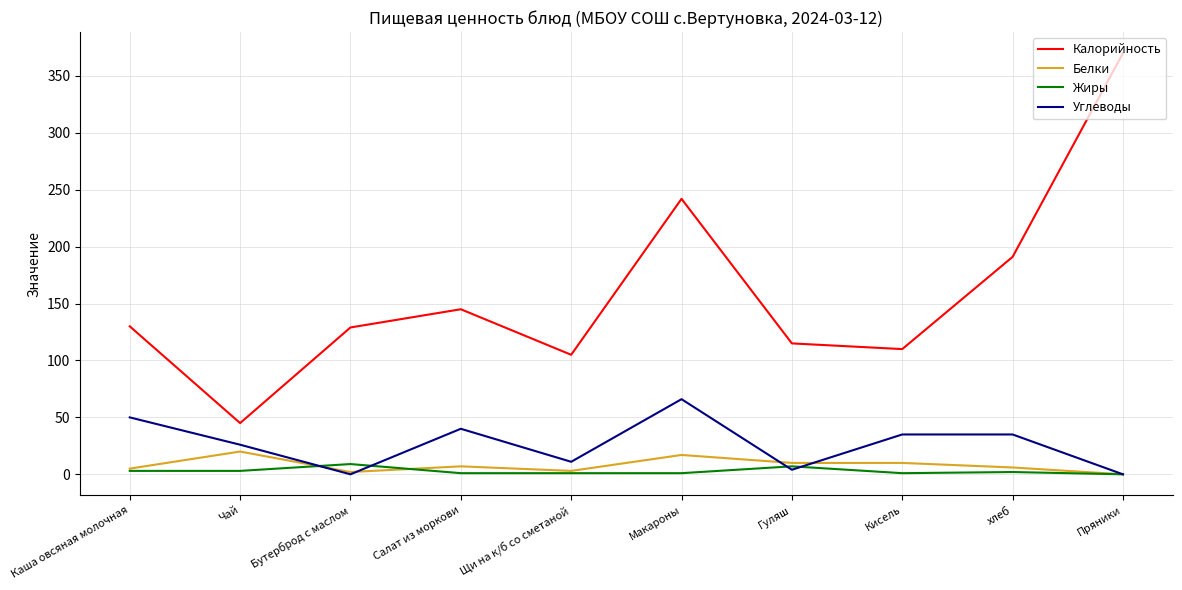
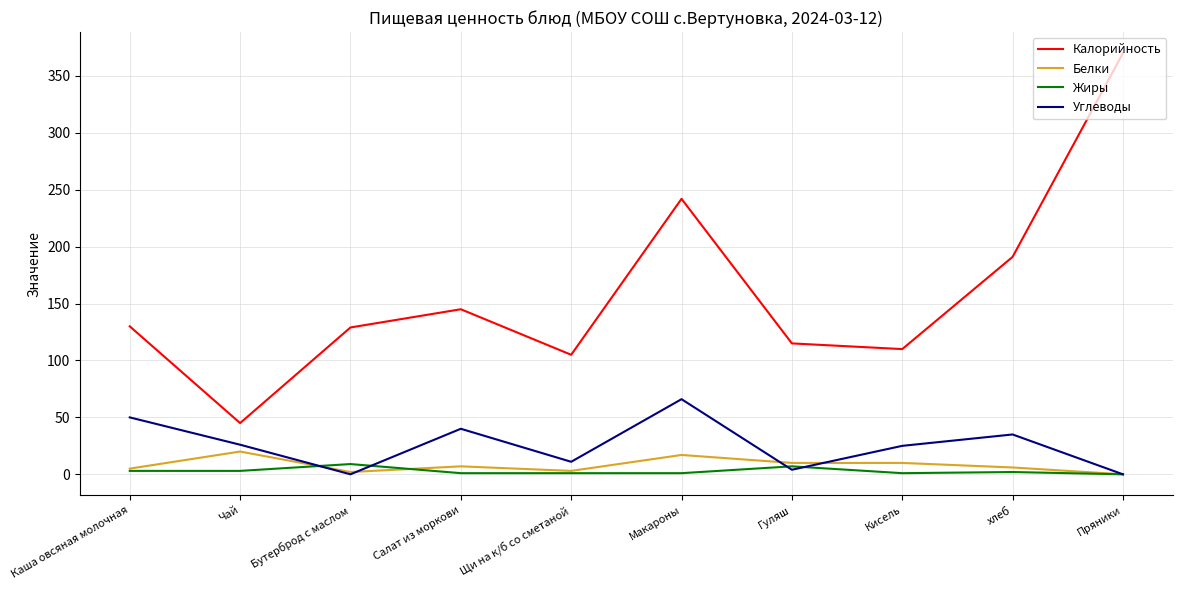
Углеводы, Кисель: 35 -> 25
